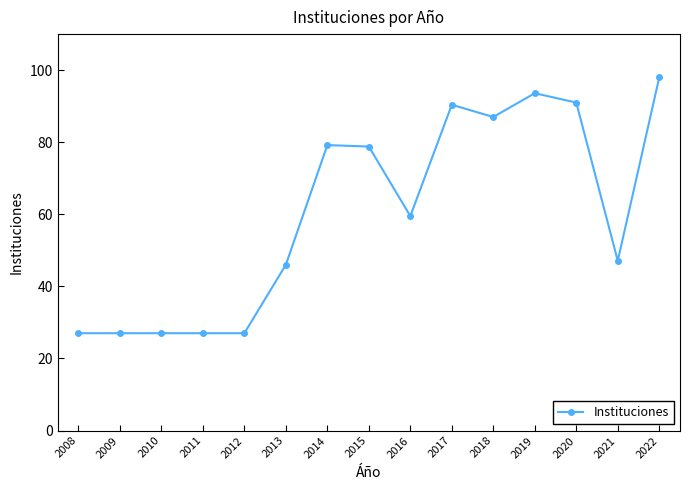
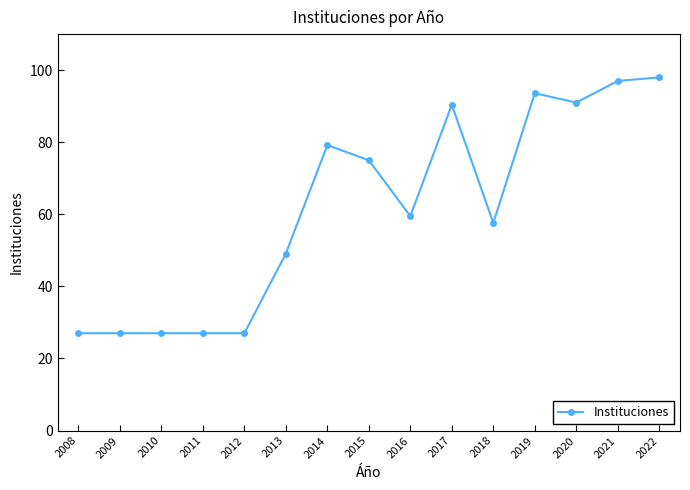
2013: 46 -> 49
2015: 79 -> 75
2018: 87 -> 58
2021: 47 -> 97
